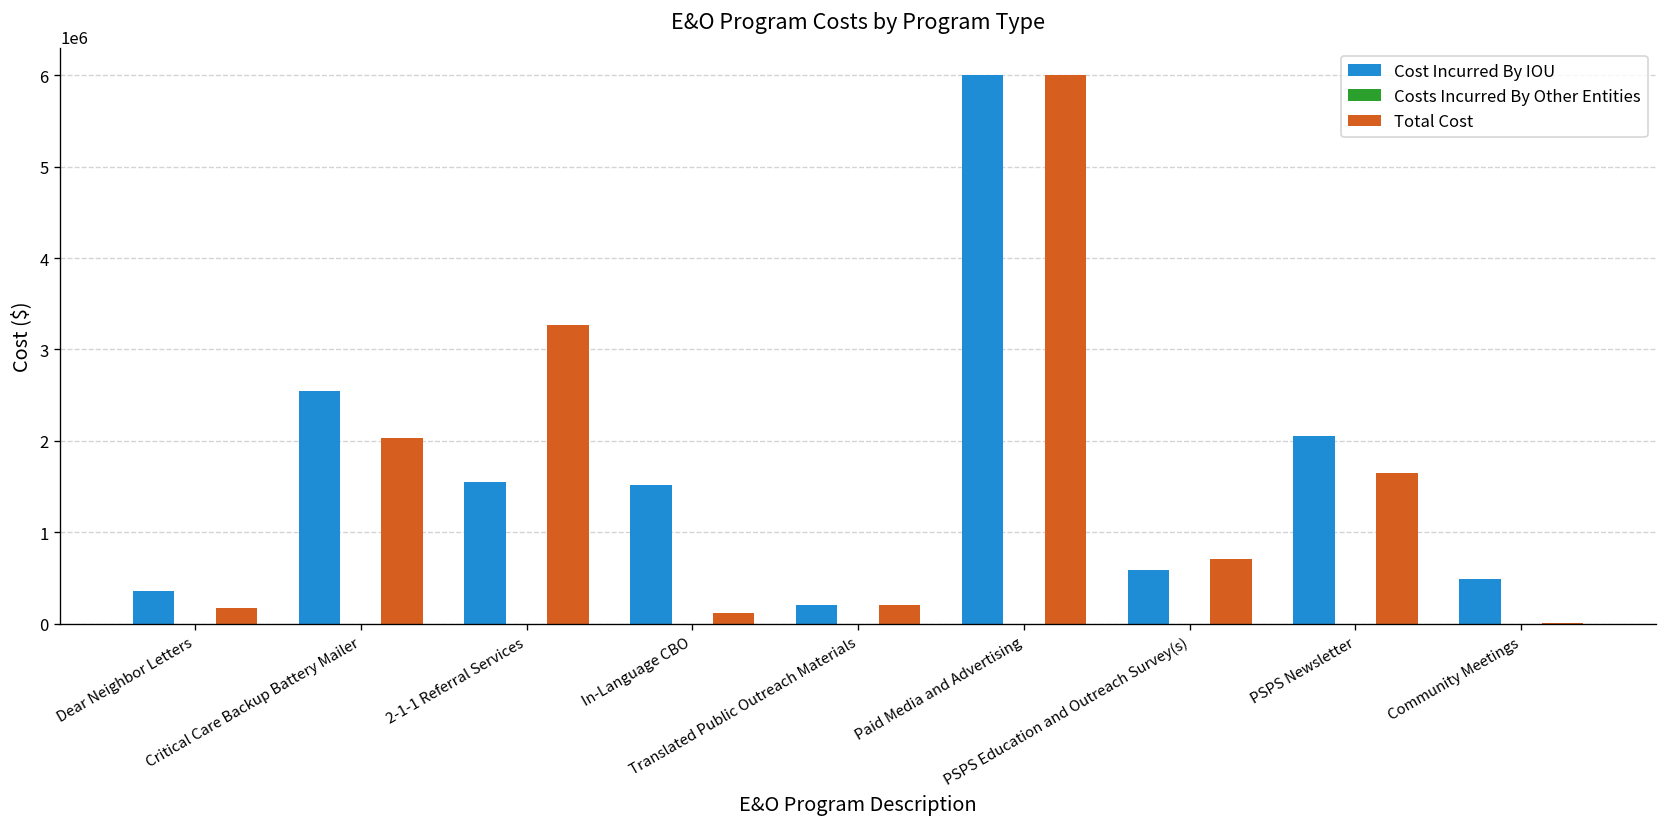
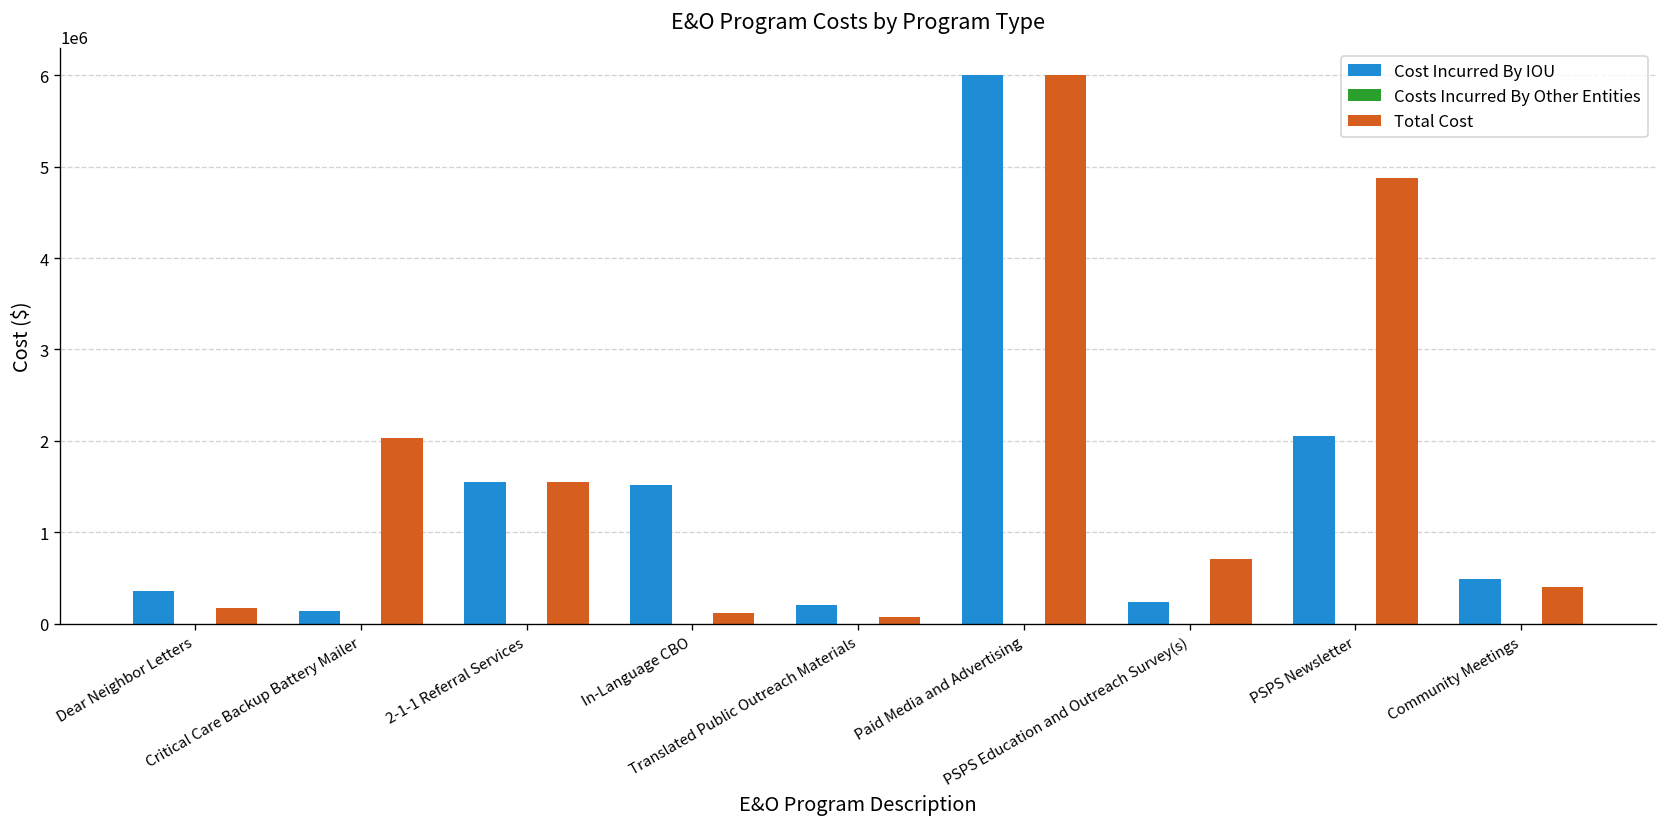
Cost Incurred By IOU, Critical Care Backup Battery Mailer: 2500000 -> 100000
Total Cost, 2-1-1 Referral Services: 3300000 -> 1600000
Total Cost, Translated Public Outreach Materials: 200000 -> 100000
Cost Incurred By IOU, PSPS Education and Outreach Survey(s): 600000 -> 200000
Total Cost, PSPS Newsletter: 1600000 -> 4900000
Total Cost, Community Meetings: 0 -> 400000
